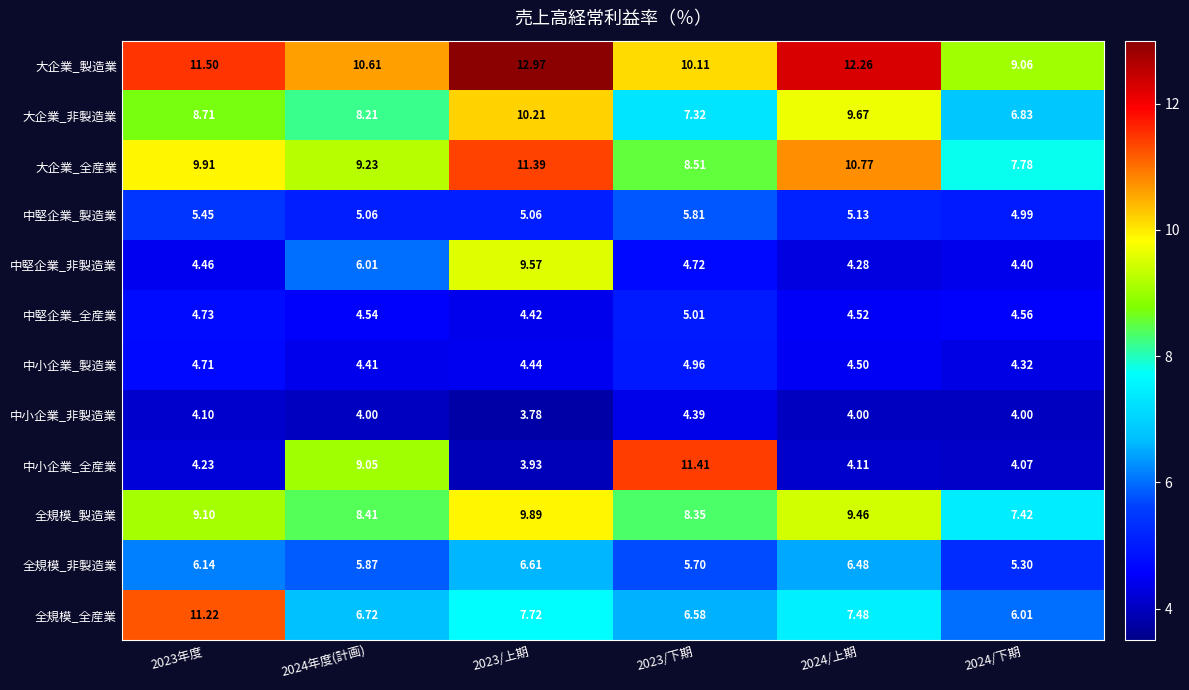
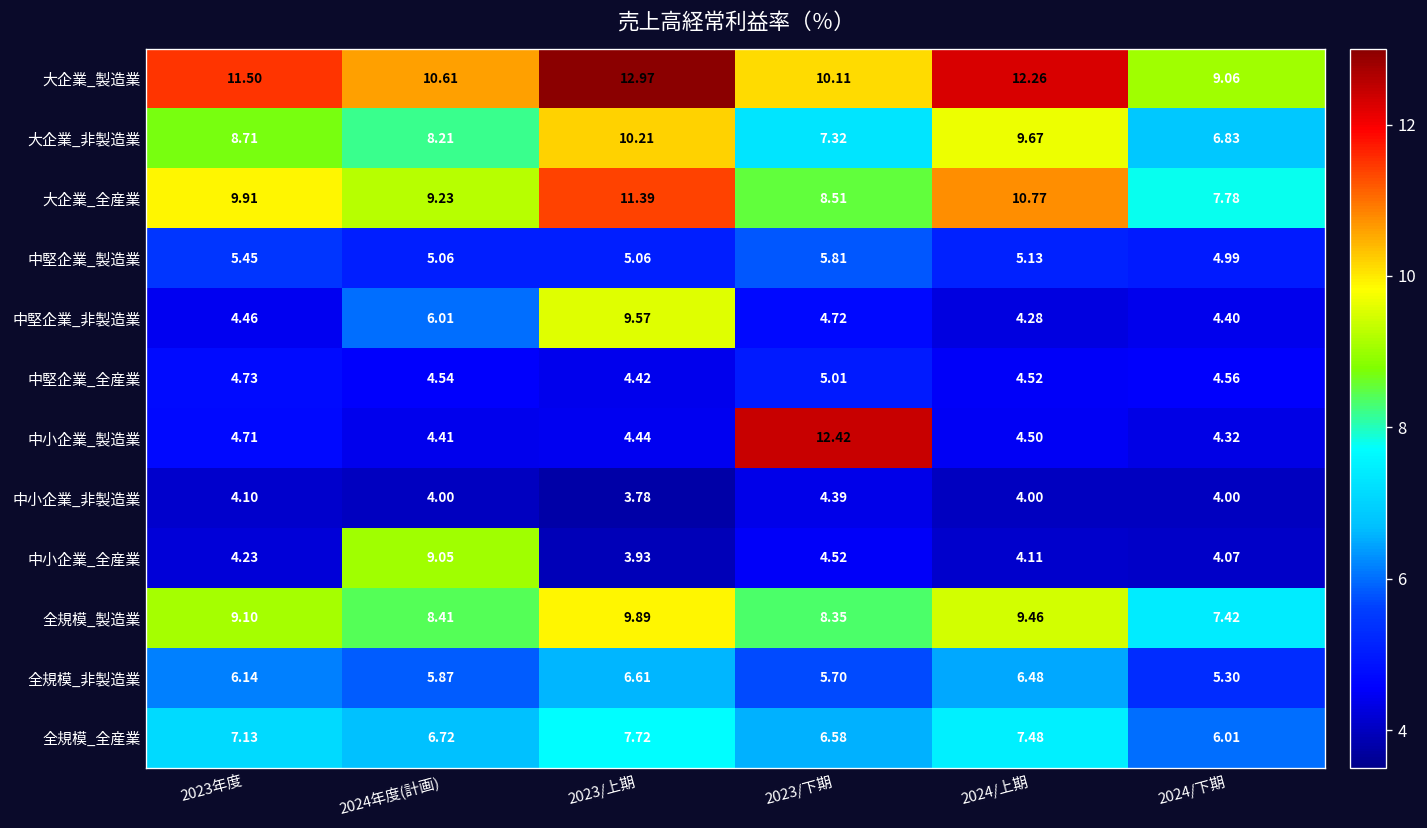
中小企業_製造業, 2023/下期: 4.96 -> 12.42
中小企業_全産業, 2023/下期: 11.41 -> 4.52
全規模_全産業, 2023年度: 11.22 -> 7.13
